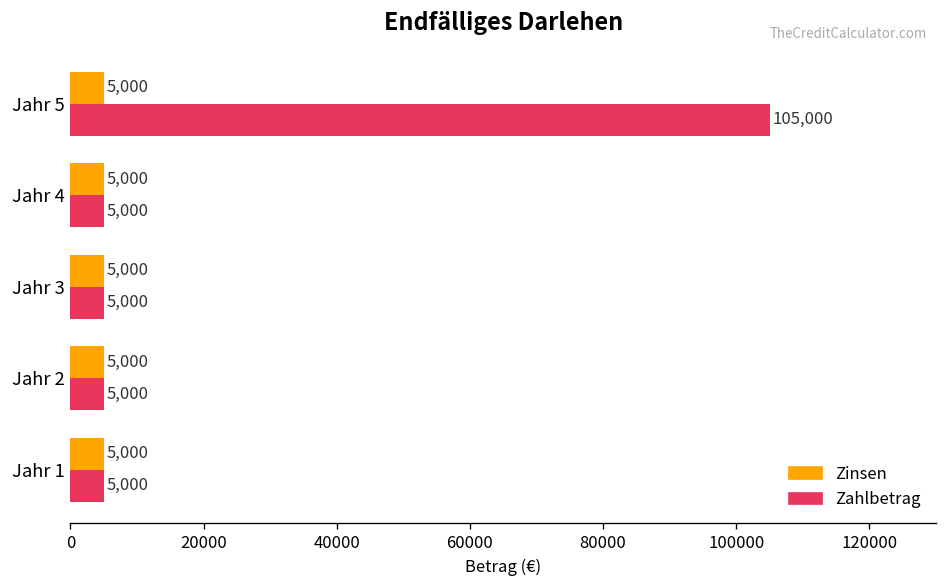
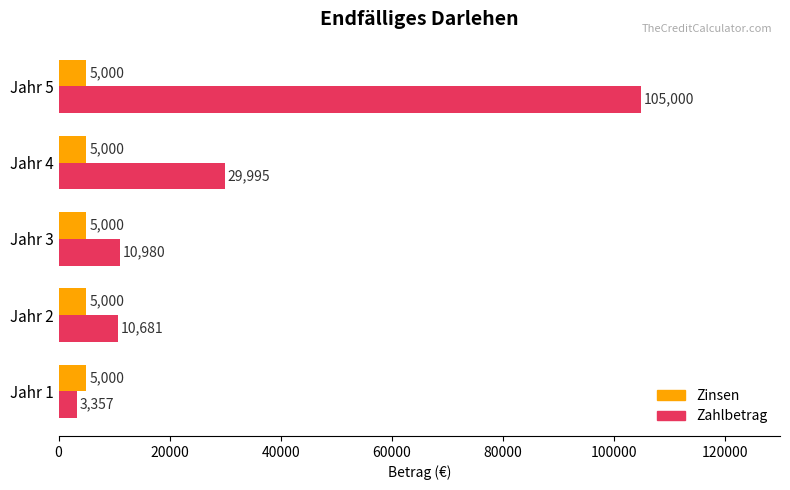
Zahlbetrag, Jahr 4: 5,000 -> 29,995
Zahlbetrag, Jahr 3: 5,000 -> 10,980
Zahlbetrag, Jahr 2: 5,000 -> 10,681
Zahlbetrag, Jahr 1: 5,000 -> 3,357
